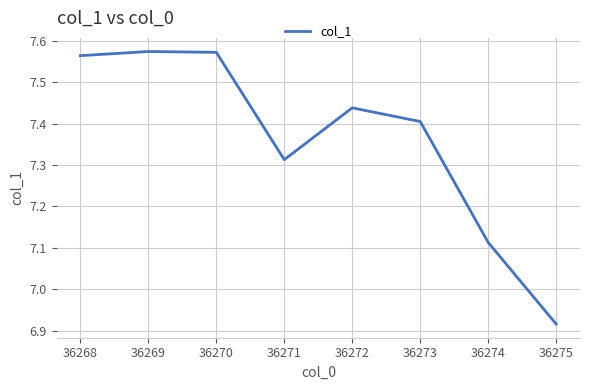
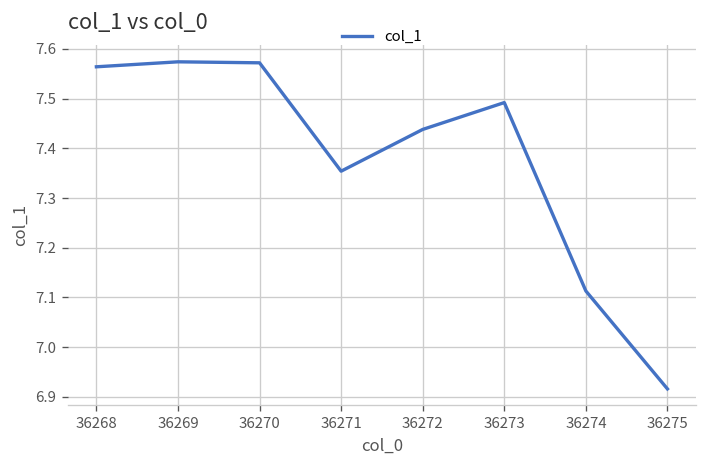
36271: 7.31 -> 7.35
36273: 7.41 -> 7.49
